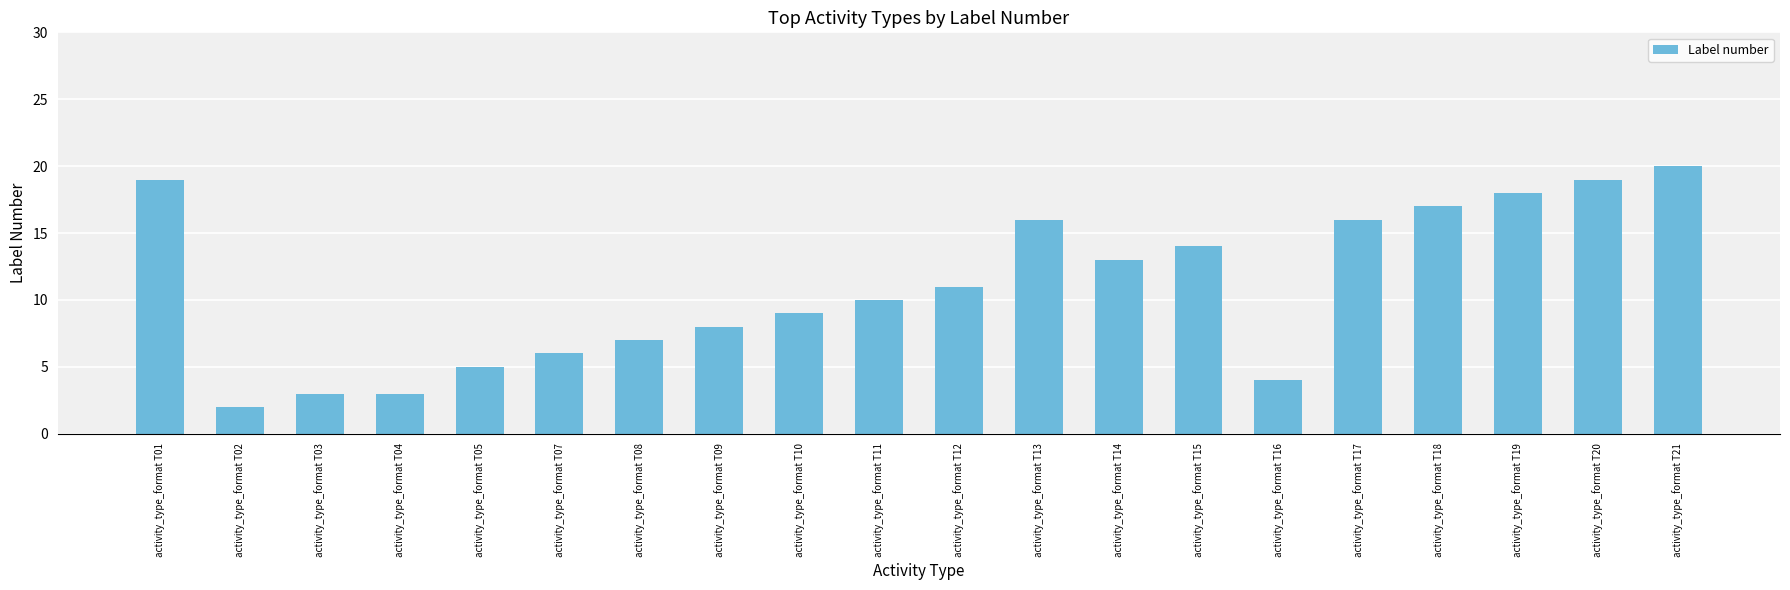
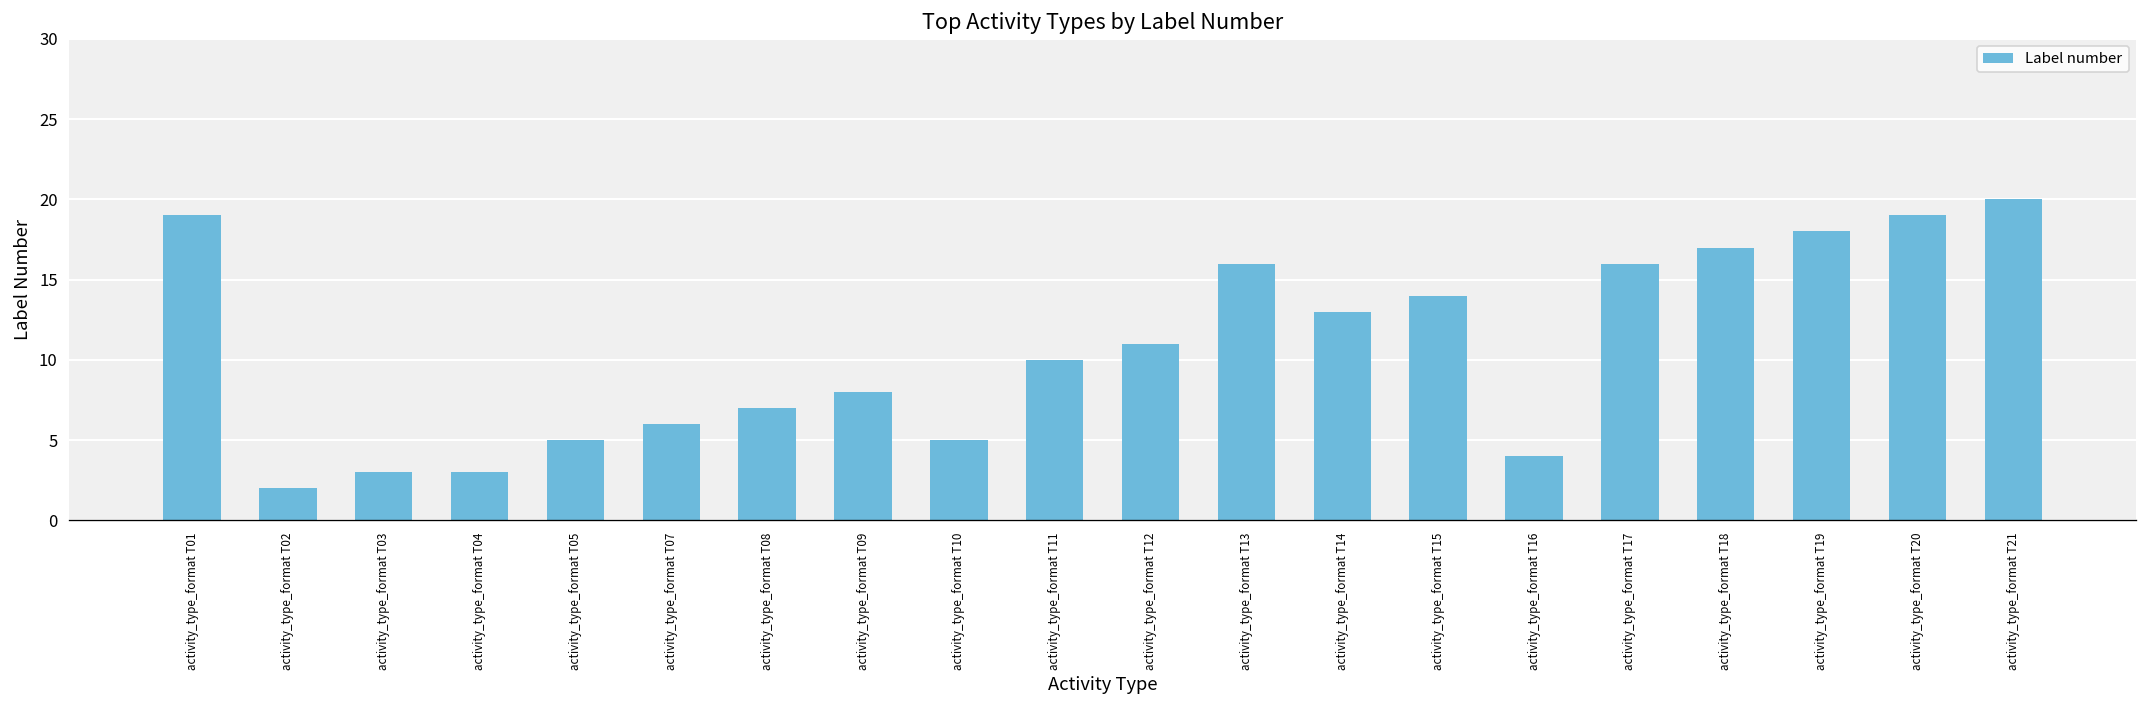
activity_type_format T10: 9 -> 5
